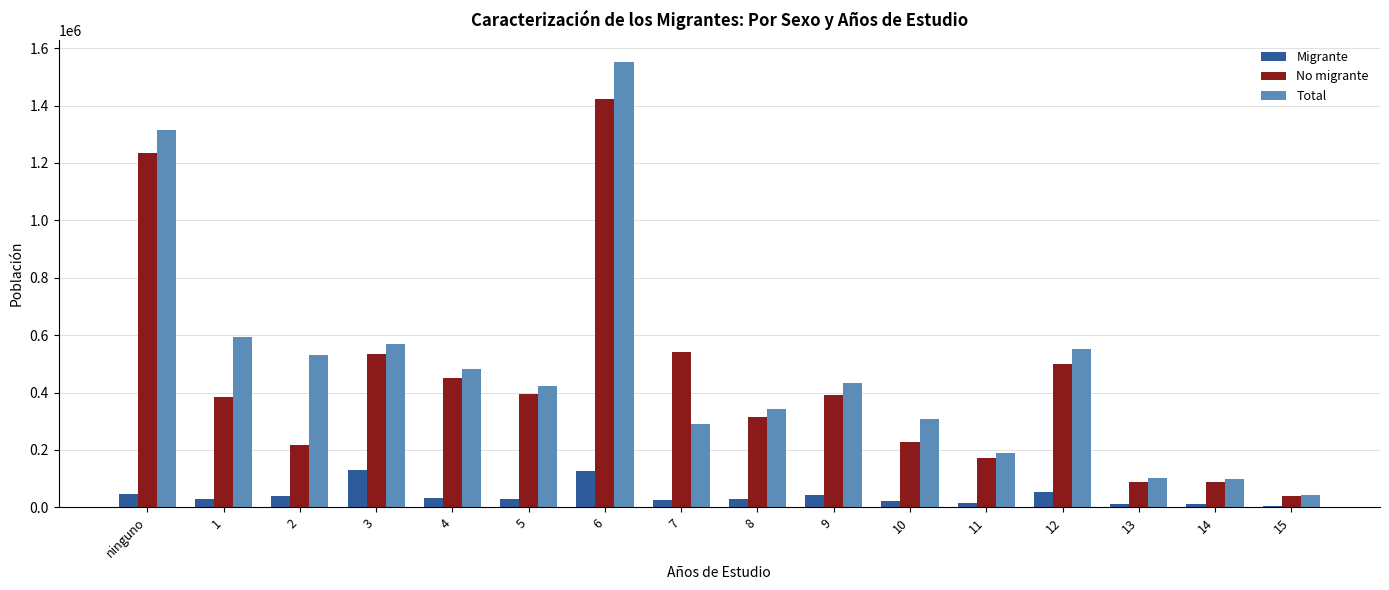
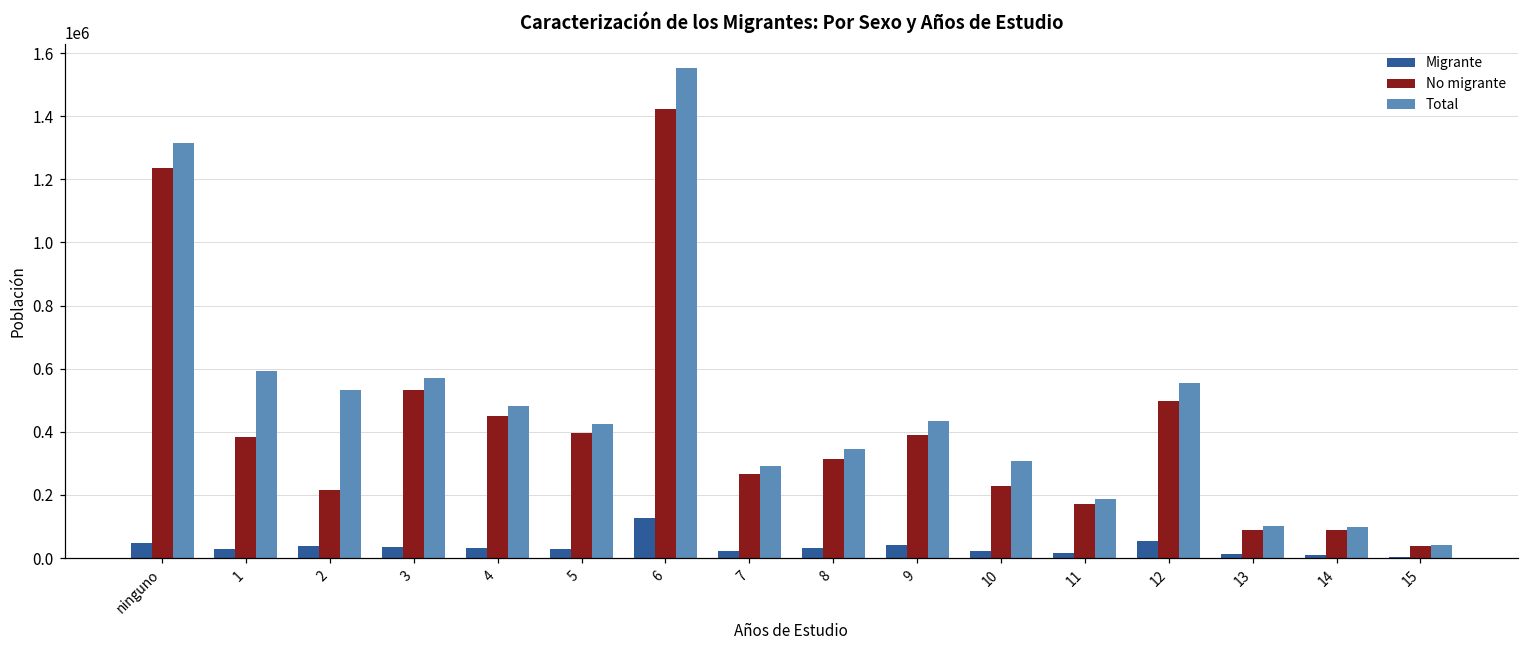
Migrante, 3: 130000 -> 40000
No migrante, 7: 540000 -> 270000
